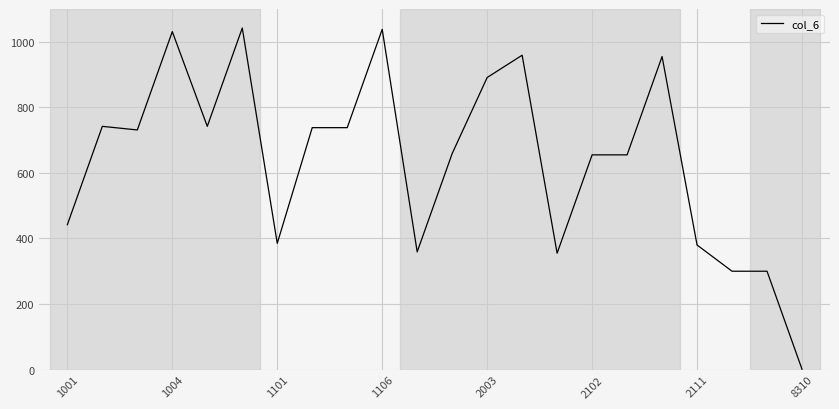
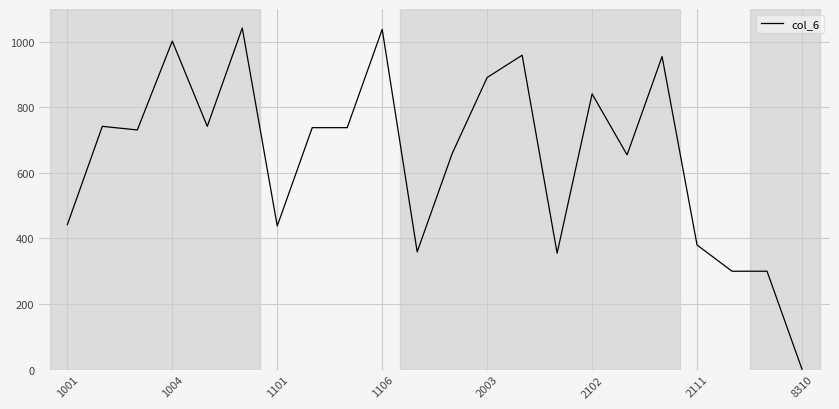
1004: 1030 -> 1000
1101: 390 -> 440
2102: 660 -> 840
